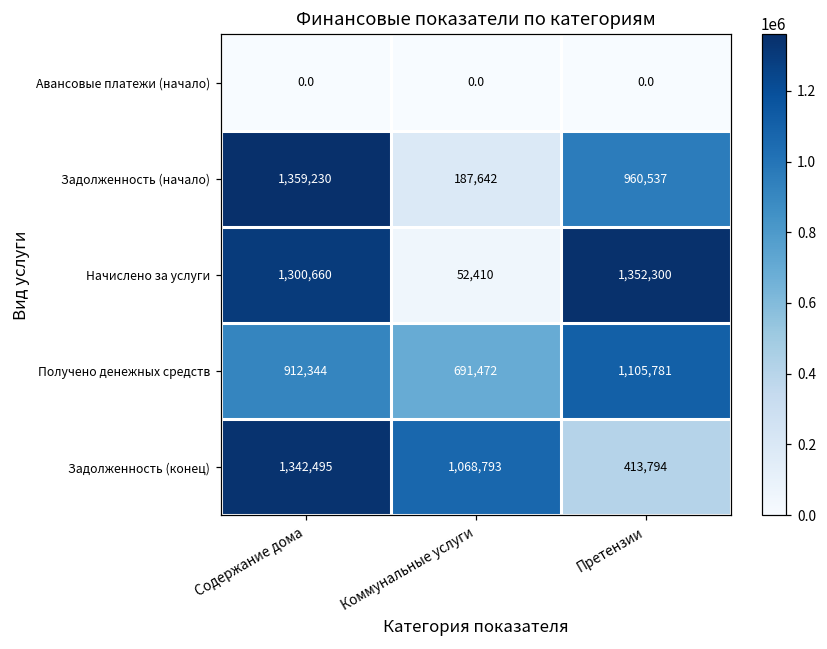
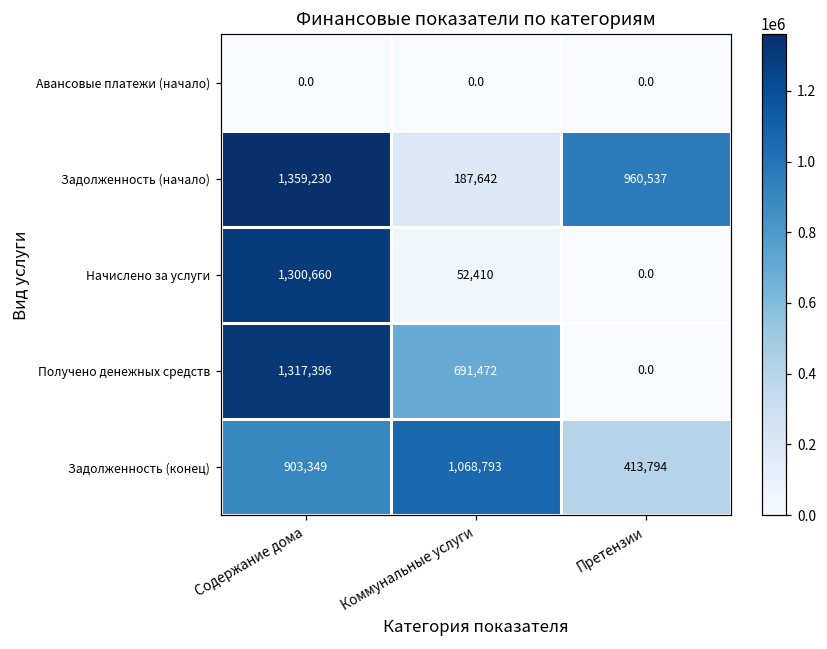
Начислено за услуги, Претензии: 1,352,300 -> 0.0
Получено денежных средств, Содержание дома: 912,344 -> 1,317,396
Получено денежных средств, Претензии: 1,105,781 -> 0.0
Задолженность (конец), Содержание дома: 1,342,495 -> 903,349
